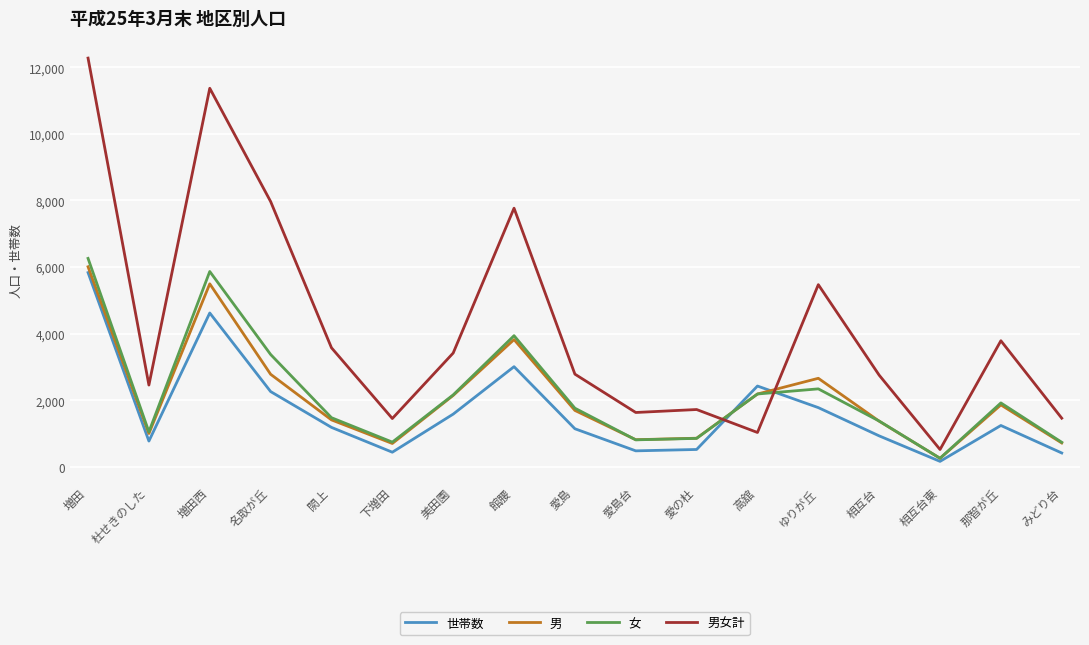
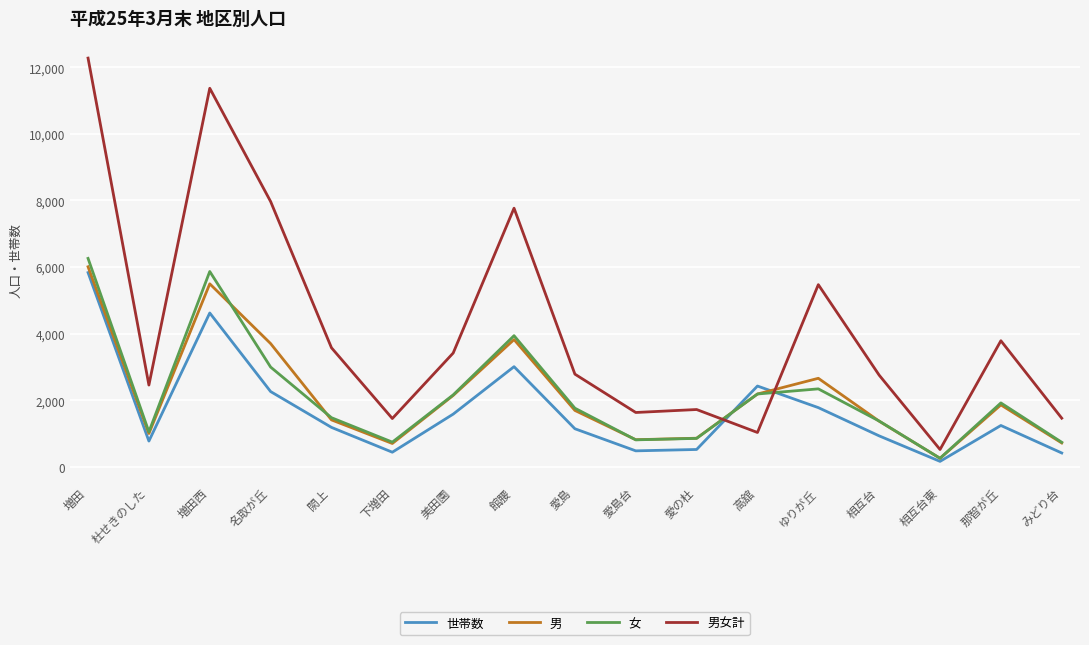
男, 名取が丘: 2,800 -> 3,700
女, 名取が丘: 3,400 -> 3,000
